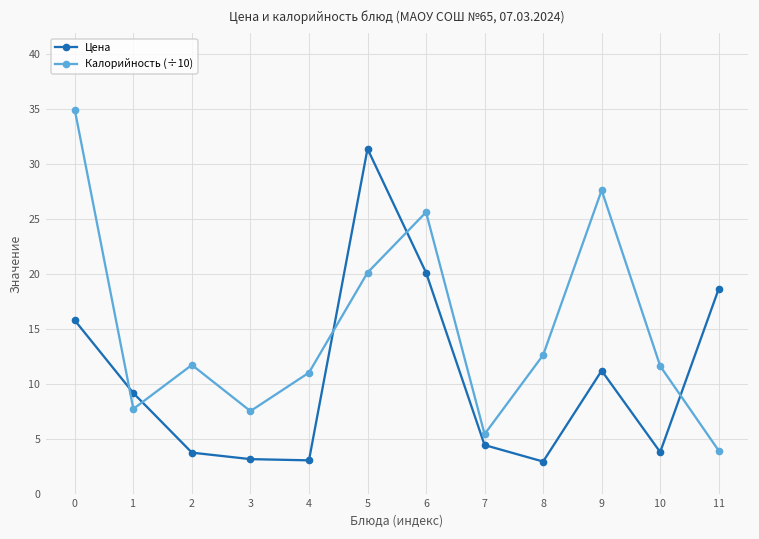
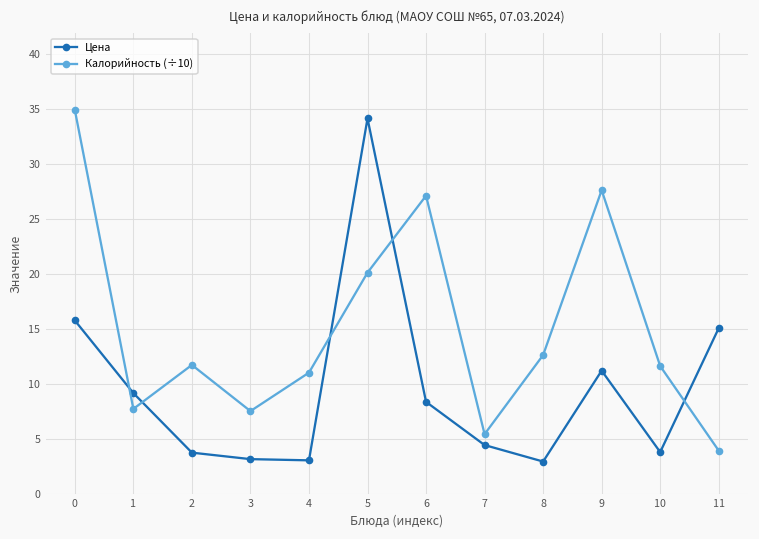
Цена, 5: 31 -> 34
Цена, 6: 20 -> 8
Калорийность (÷10), 6: 26 -> 27
Цена, 11: 19 -> 15
